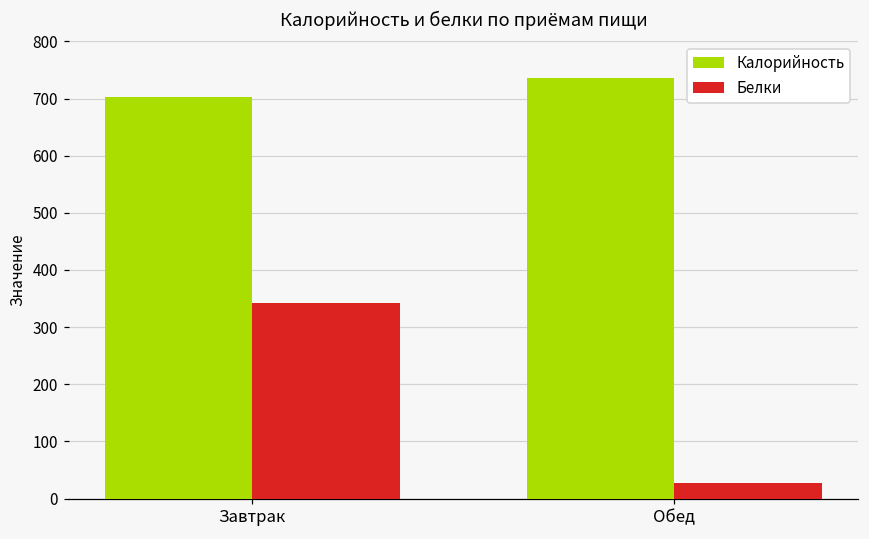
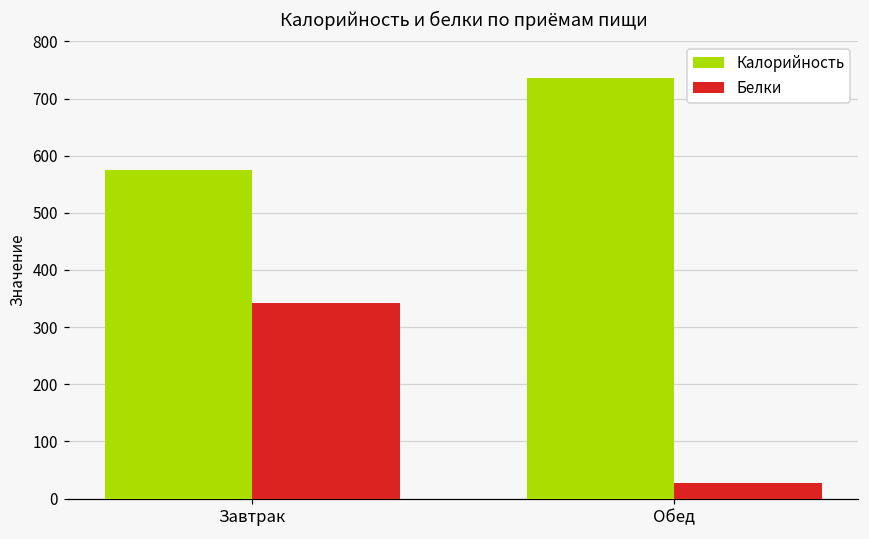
Калорийность, Завтрак: 700 -> 580
